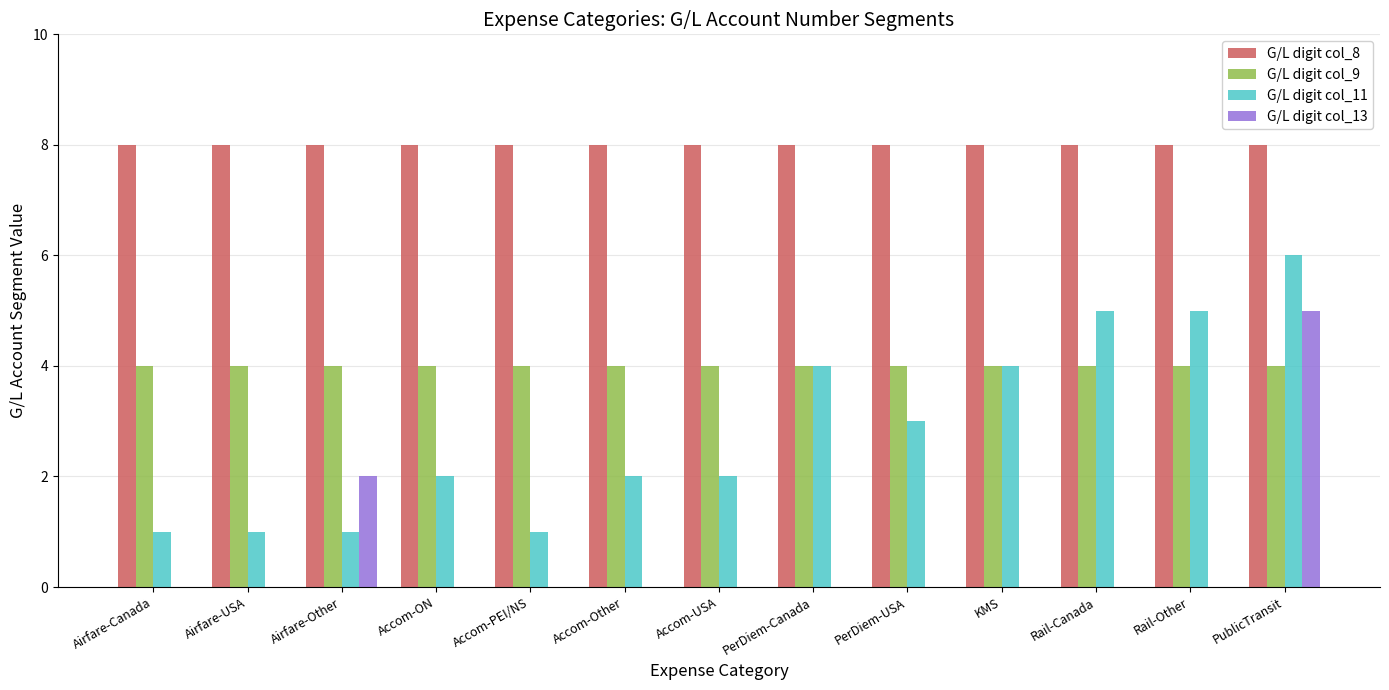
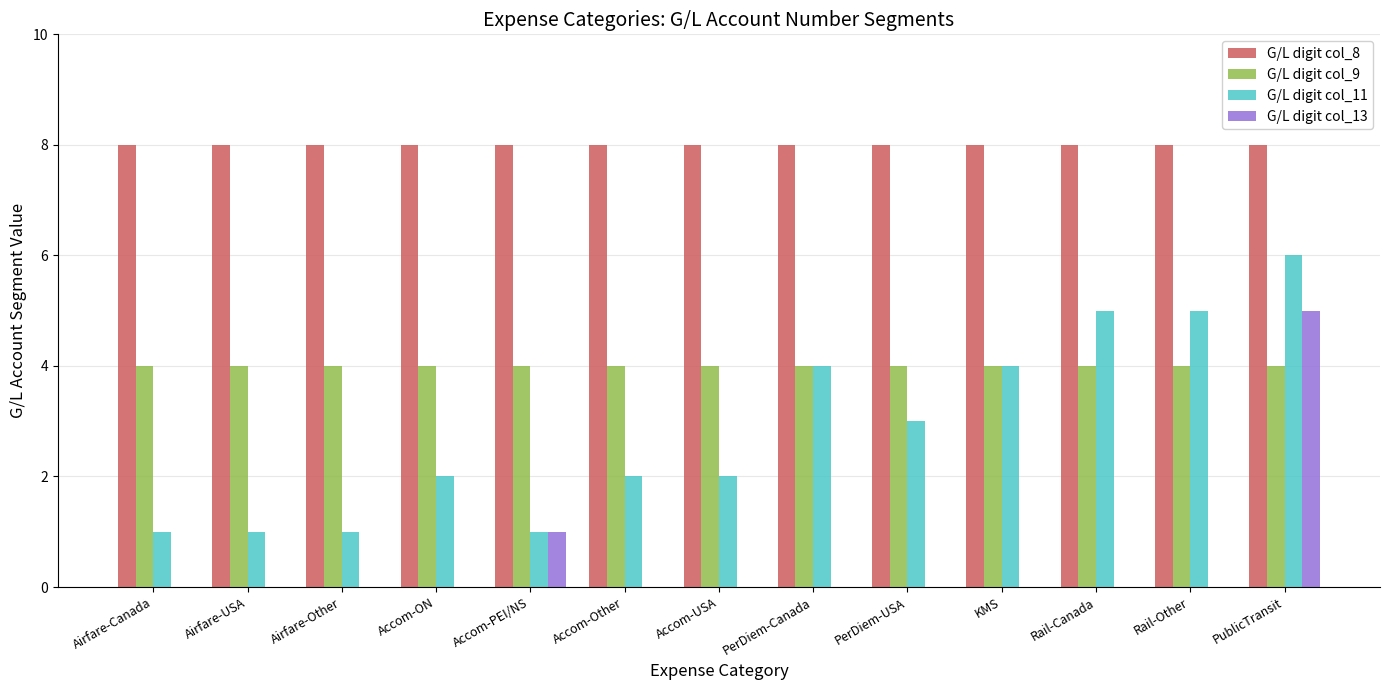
G/L digit col_13, Airfare-Other: 2 -> 0
G/L digit col_13, Accom-PEI/NS: 0 -> 1
